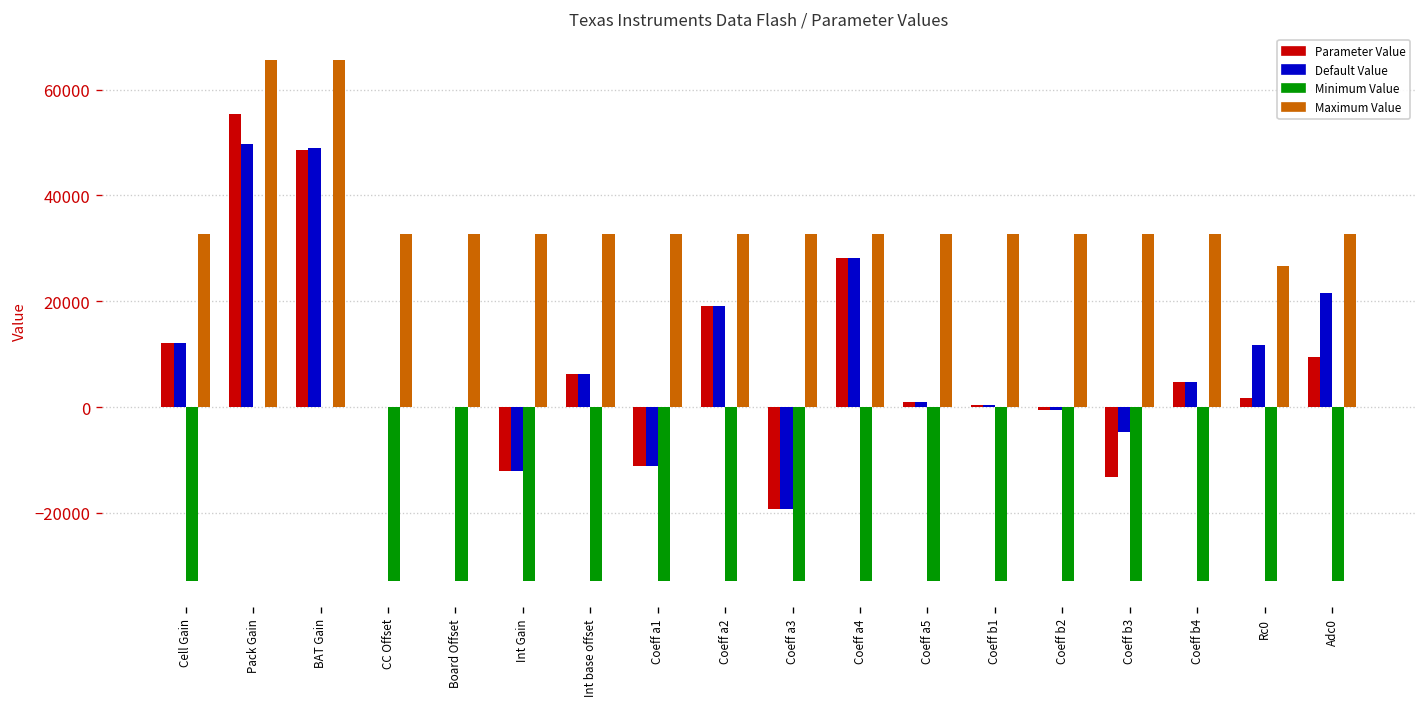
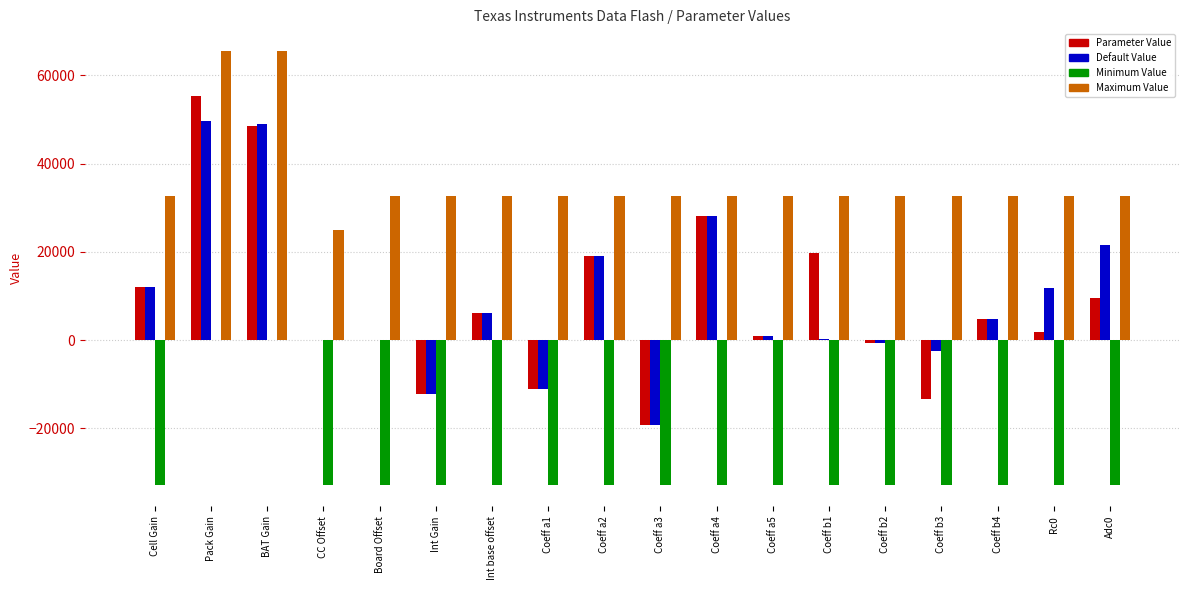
Maximum Value, CC Offset: 33000 -> 25000
Parameter Value, Coeff b1: 0 -> 20000
Default Value, Coeff b3: -5000 -> -2000
Maximum Value, Rc0: 27000 -> 33000
